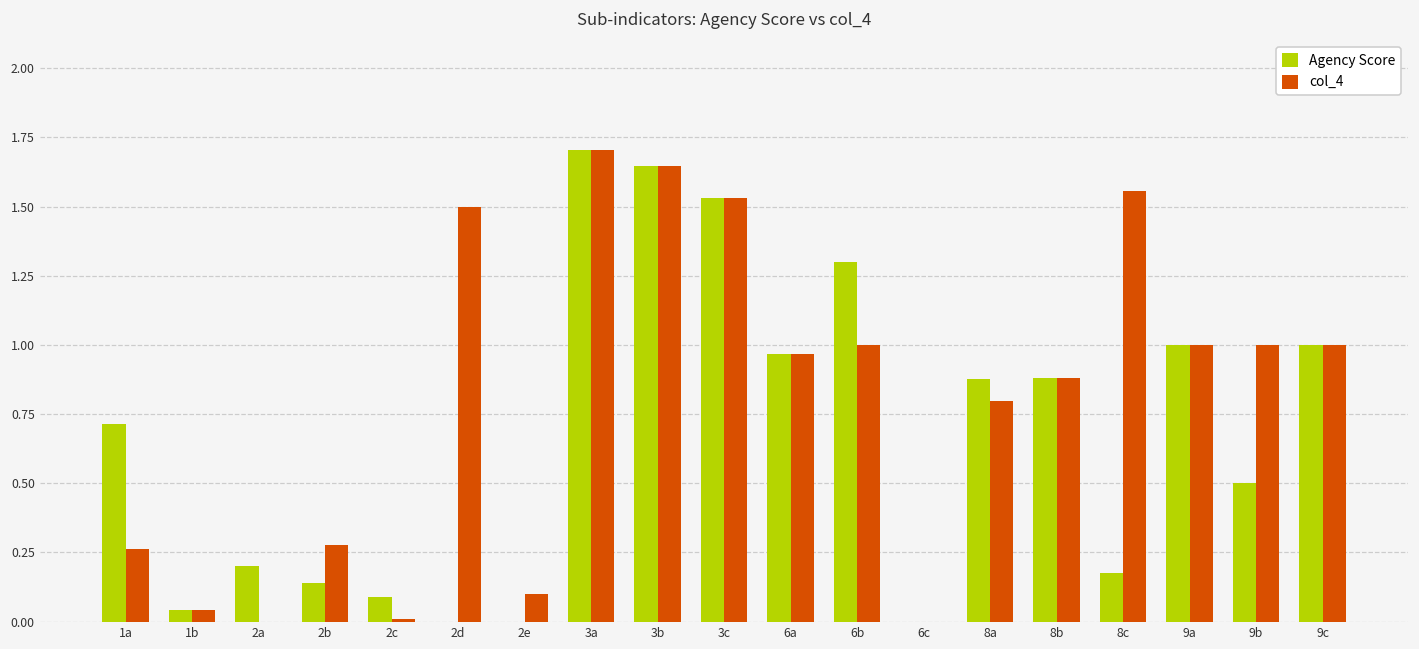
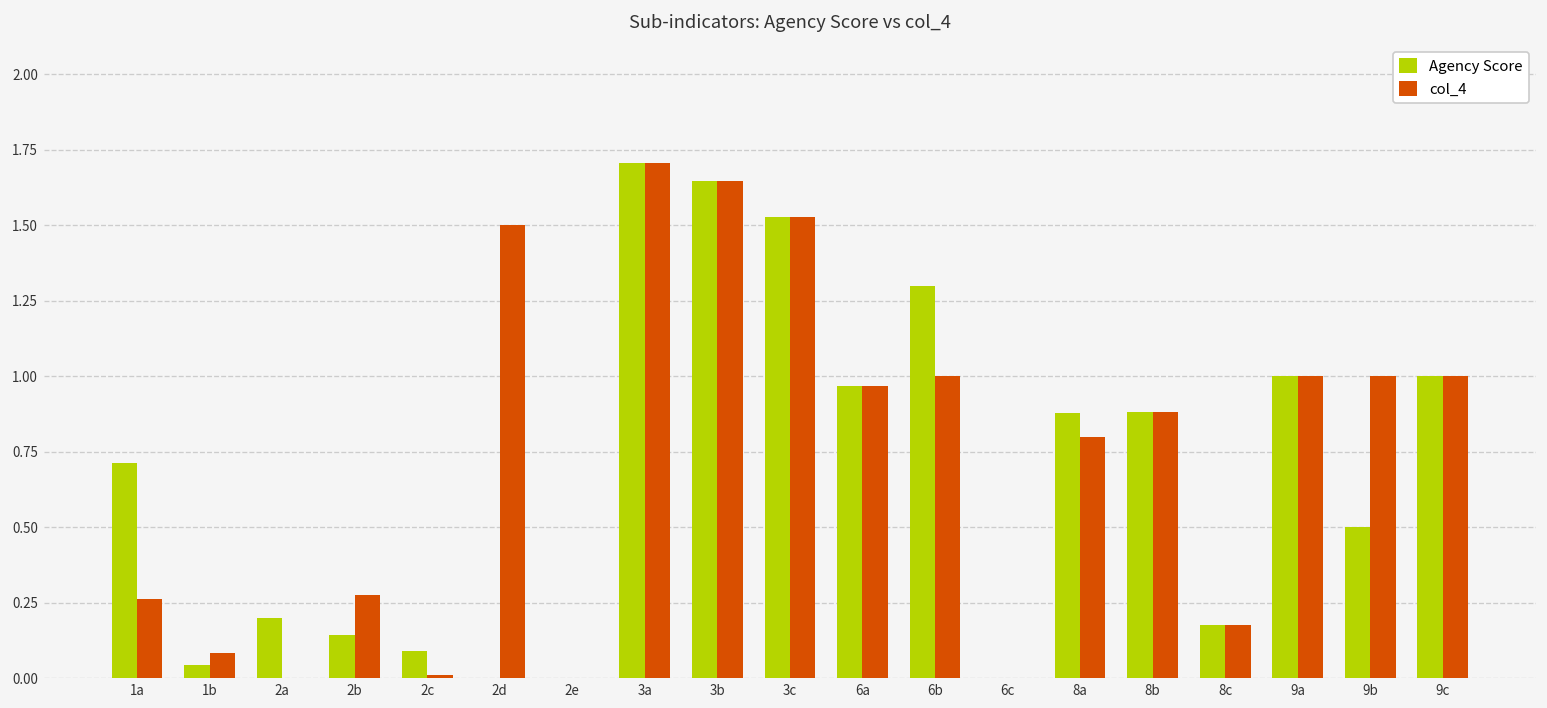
col_4, 1b: 0.04 -> 0.08
col_4, 2e: 0.1 -> 0.0
col_4, 8c: 1.56 -> 0.18
